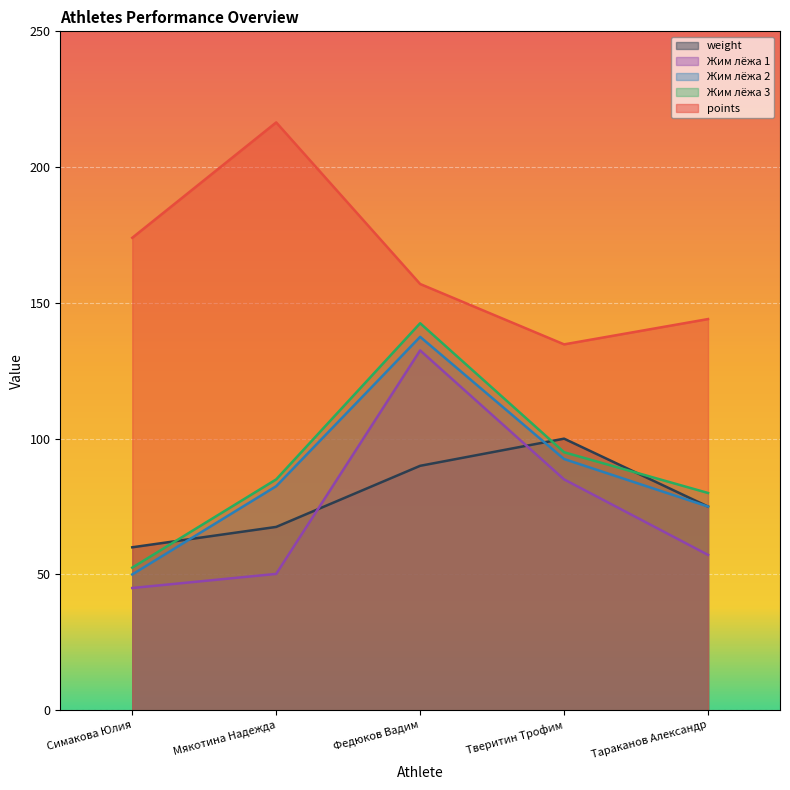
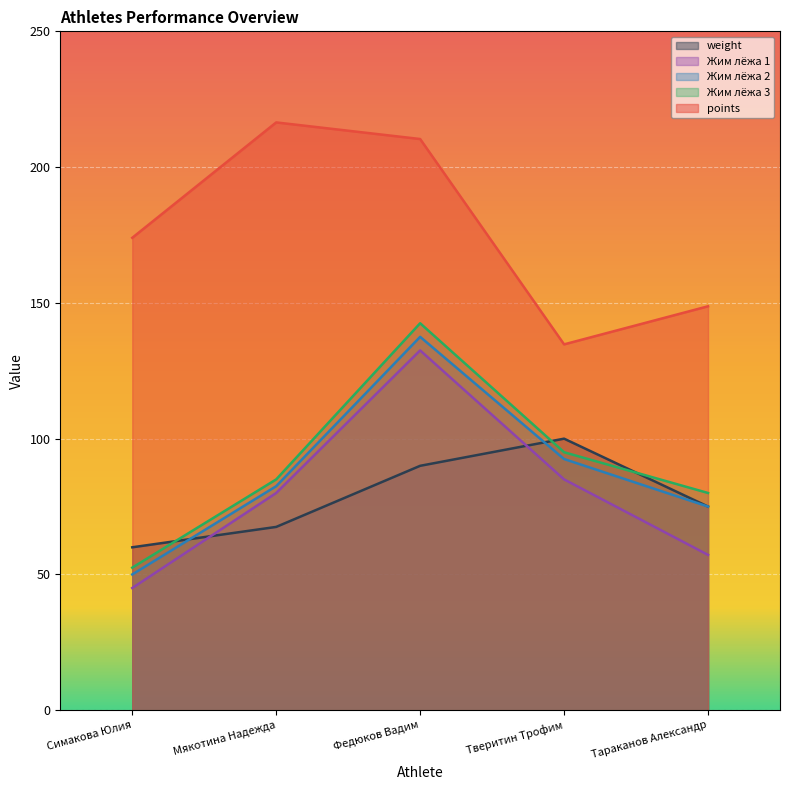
Жим лёжа 1, Мякотина Надежда: 50 -> 80
points, Федюков Вадим: 157 -> 210
points, Тараканов Александр: 144 -> 149
